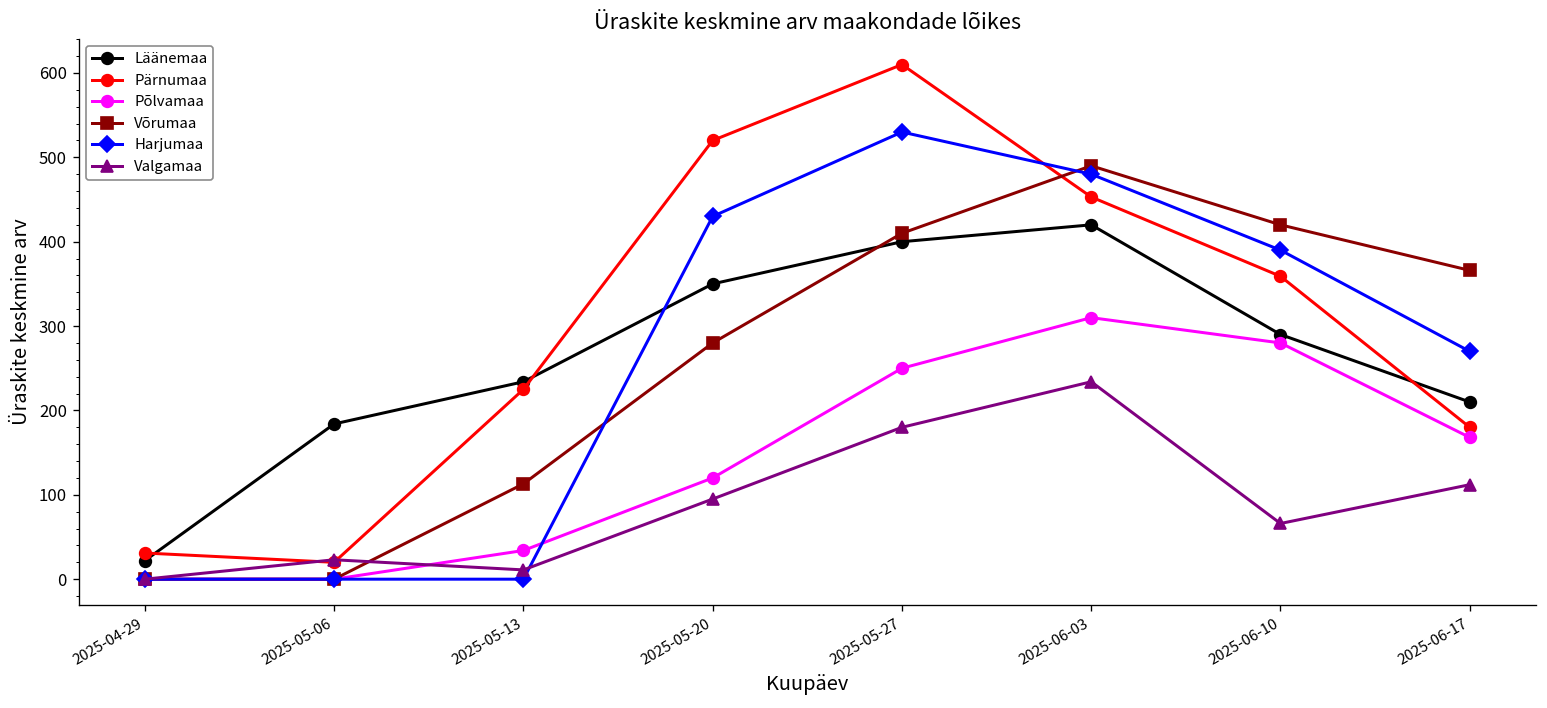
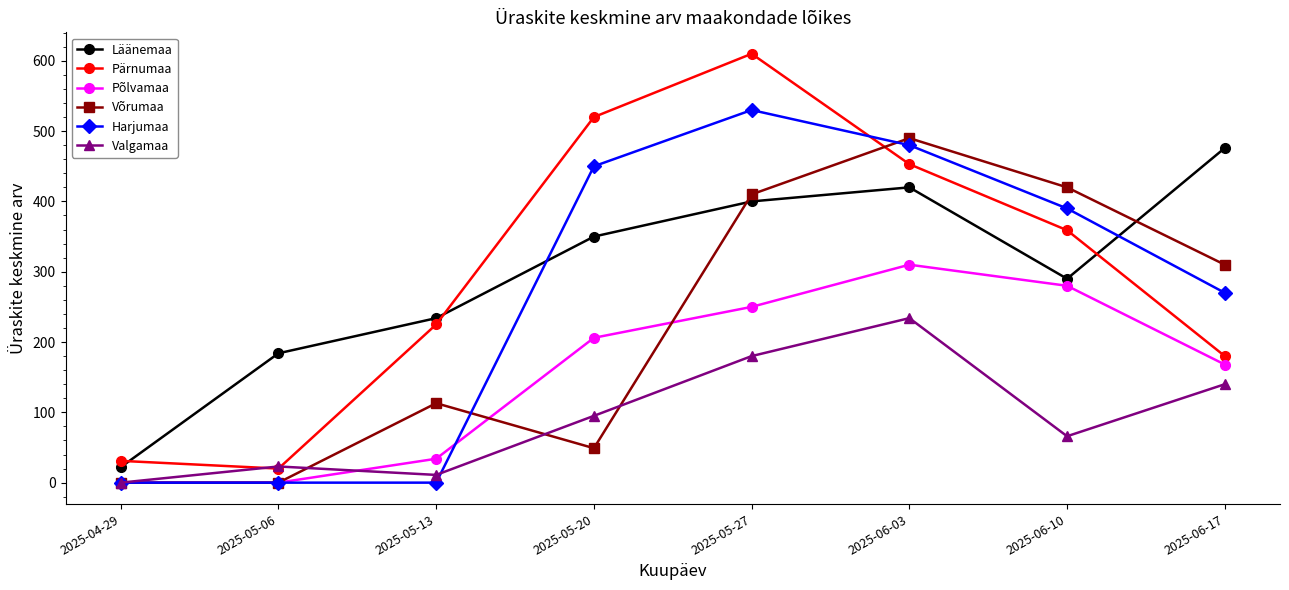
Põlvamaa, 2025-05-20: 120 -> 210
Võrumaa, 2025-05-20: 280 -> 50
Harjumaa, 2025-05-20: 430 -> 450
Läänemaa, 2025-06-17: 210 -> 480
Võrumaa, 2025-06-17: 370 -> 310
Valgamaa, 2025-06-17: 110 -> 140
